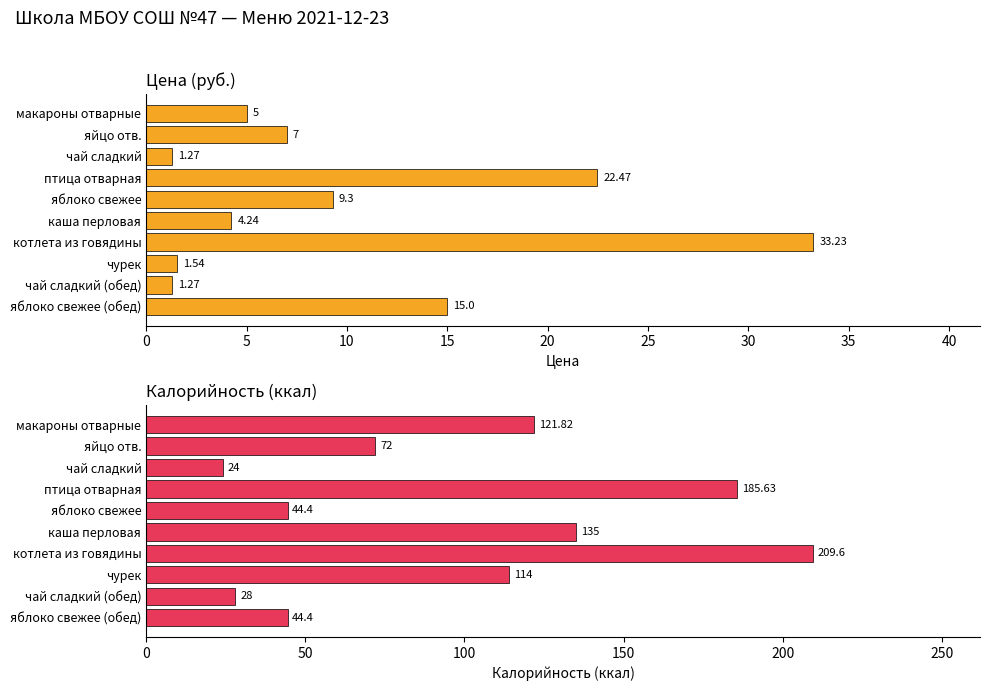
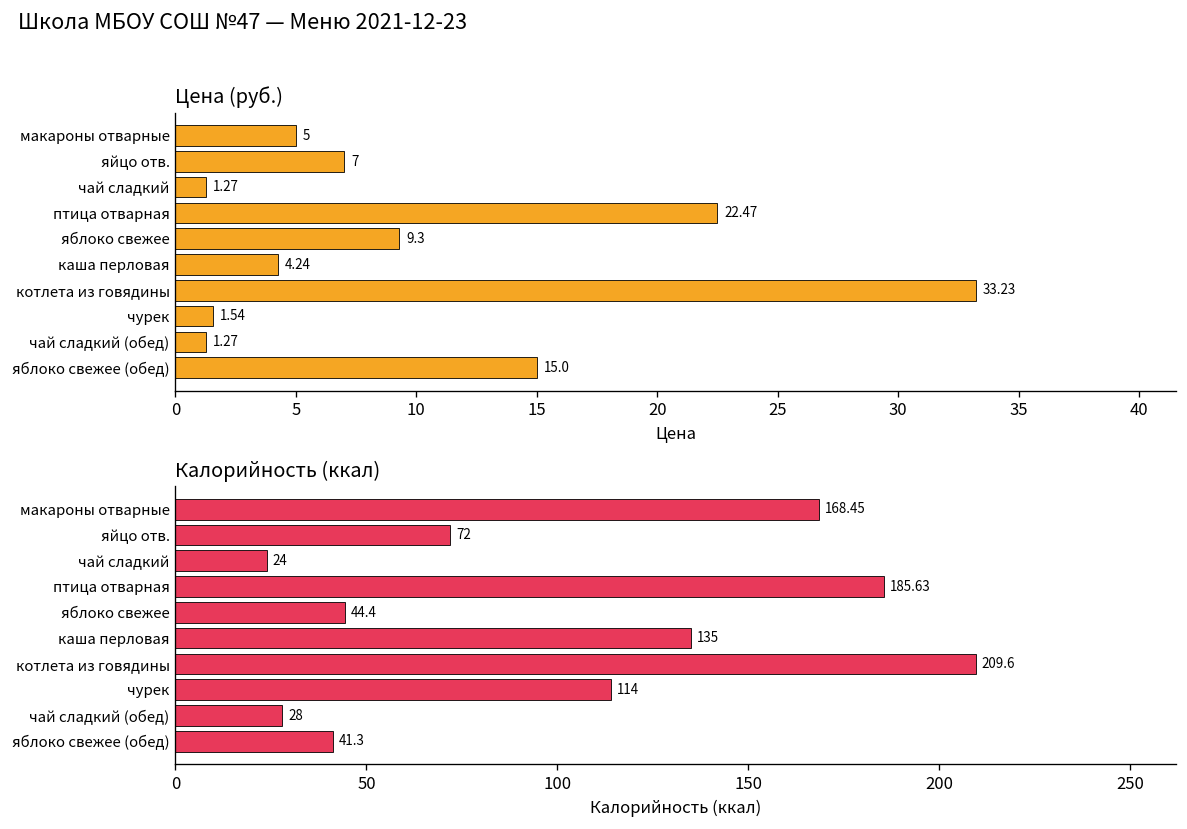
Калорийность (ккал), макароны отварные: 121.82 -> 168.45
Калорийность (ккал), яблоко свежее (обед): 44.4 -> 41.3
